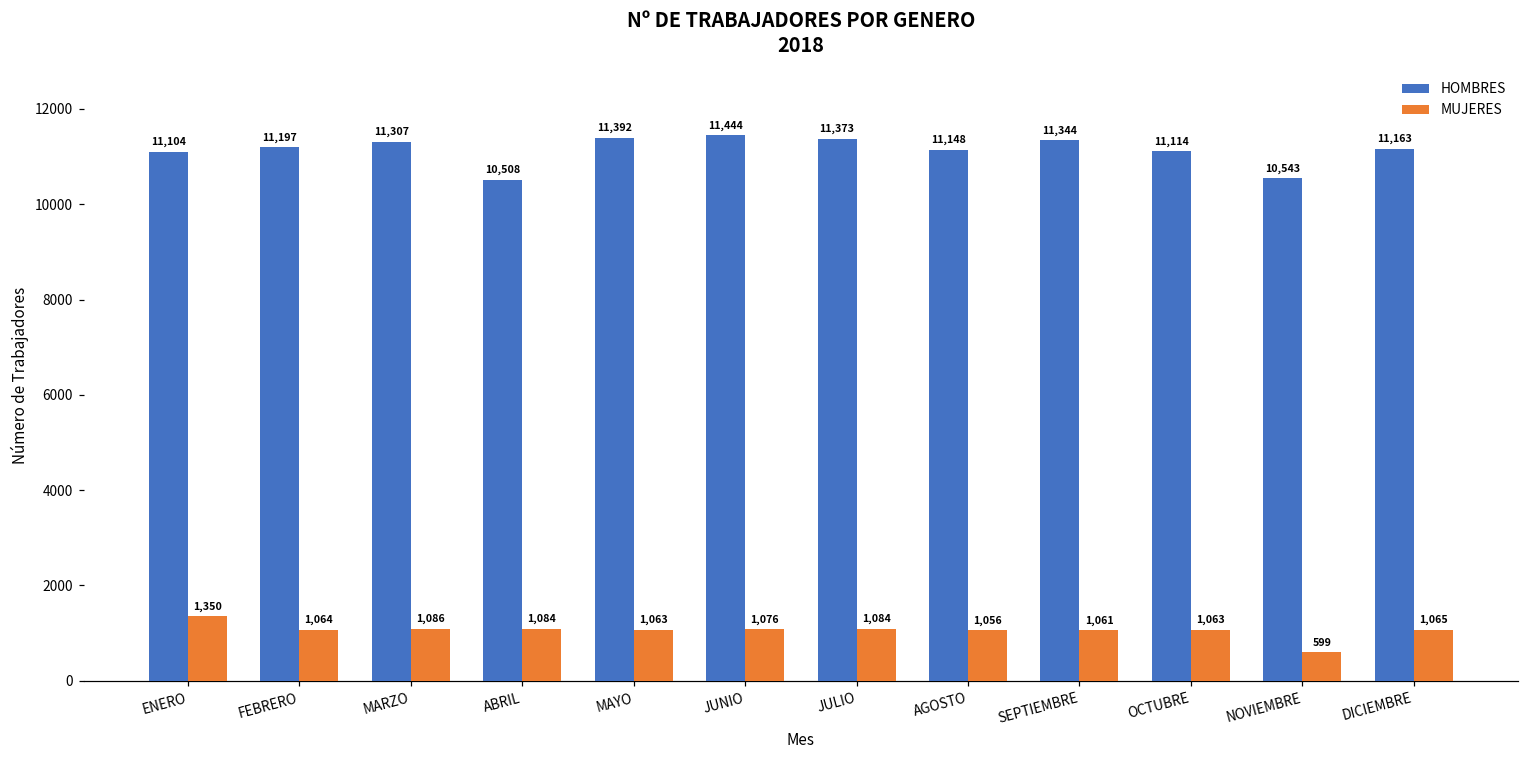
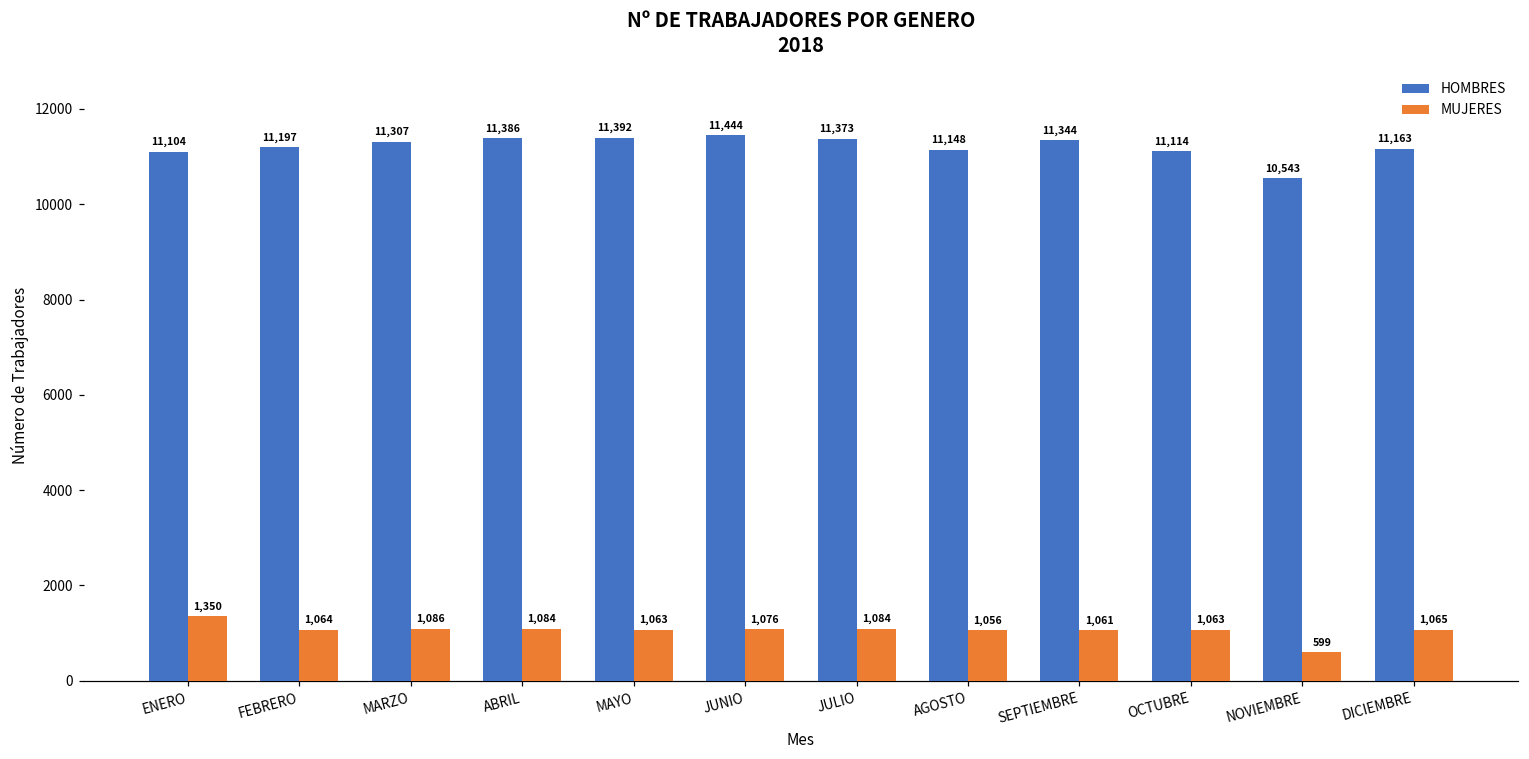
HOMBRES, ABRIL: 10,508 -> 11,386
